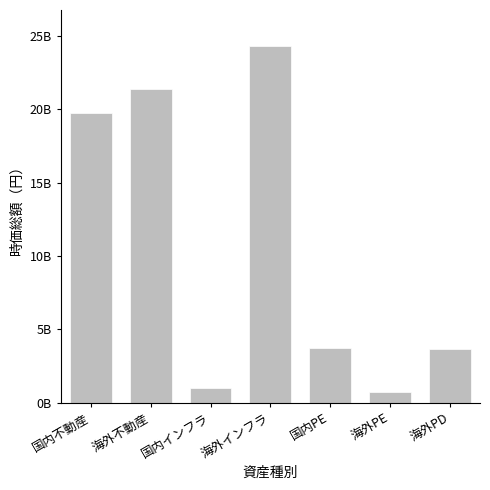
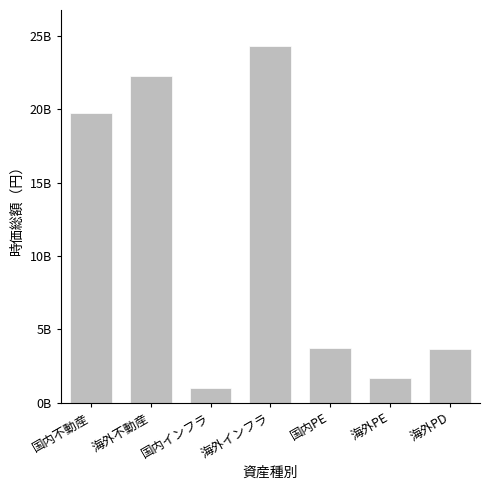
海外不動産: 21400000000 -> 22300000000
海外PE: 700000000 -> 1700000000
